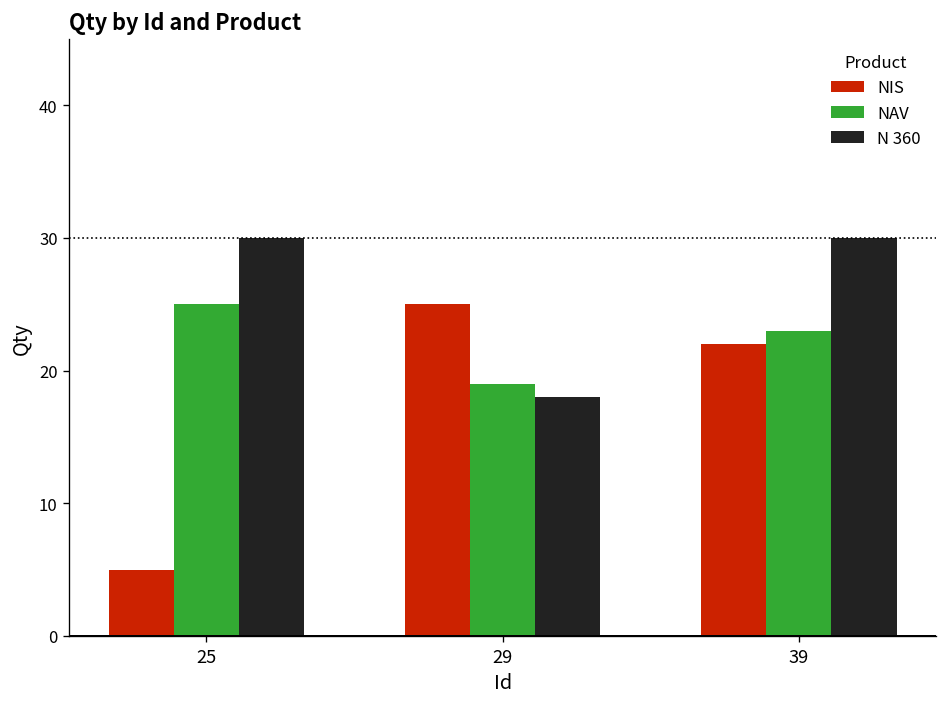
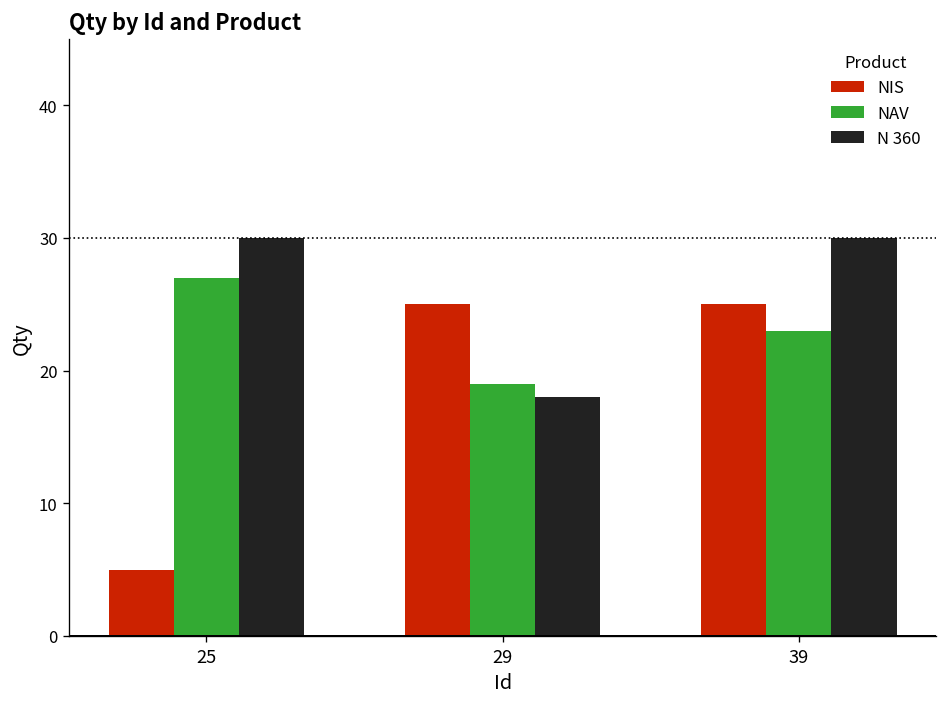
NAV, 25: 25 -> 27
NIS, 39: 22 -> 25
